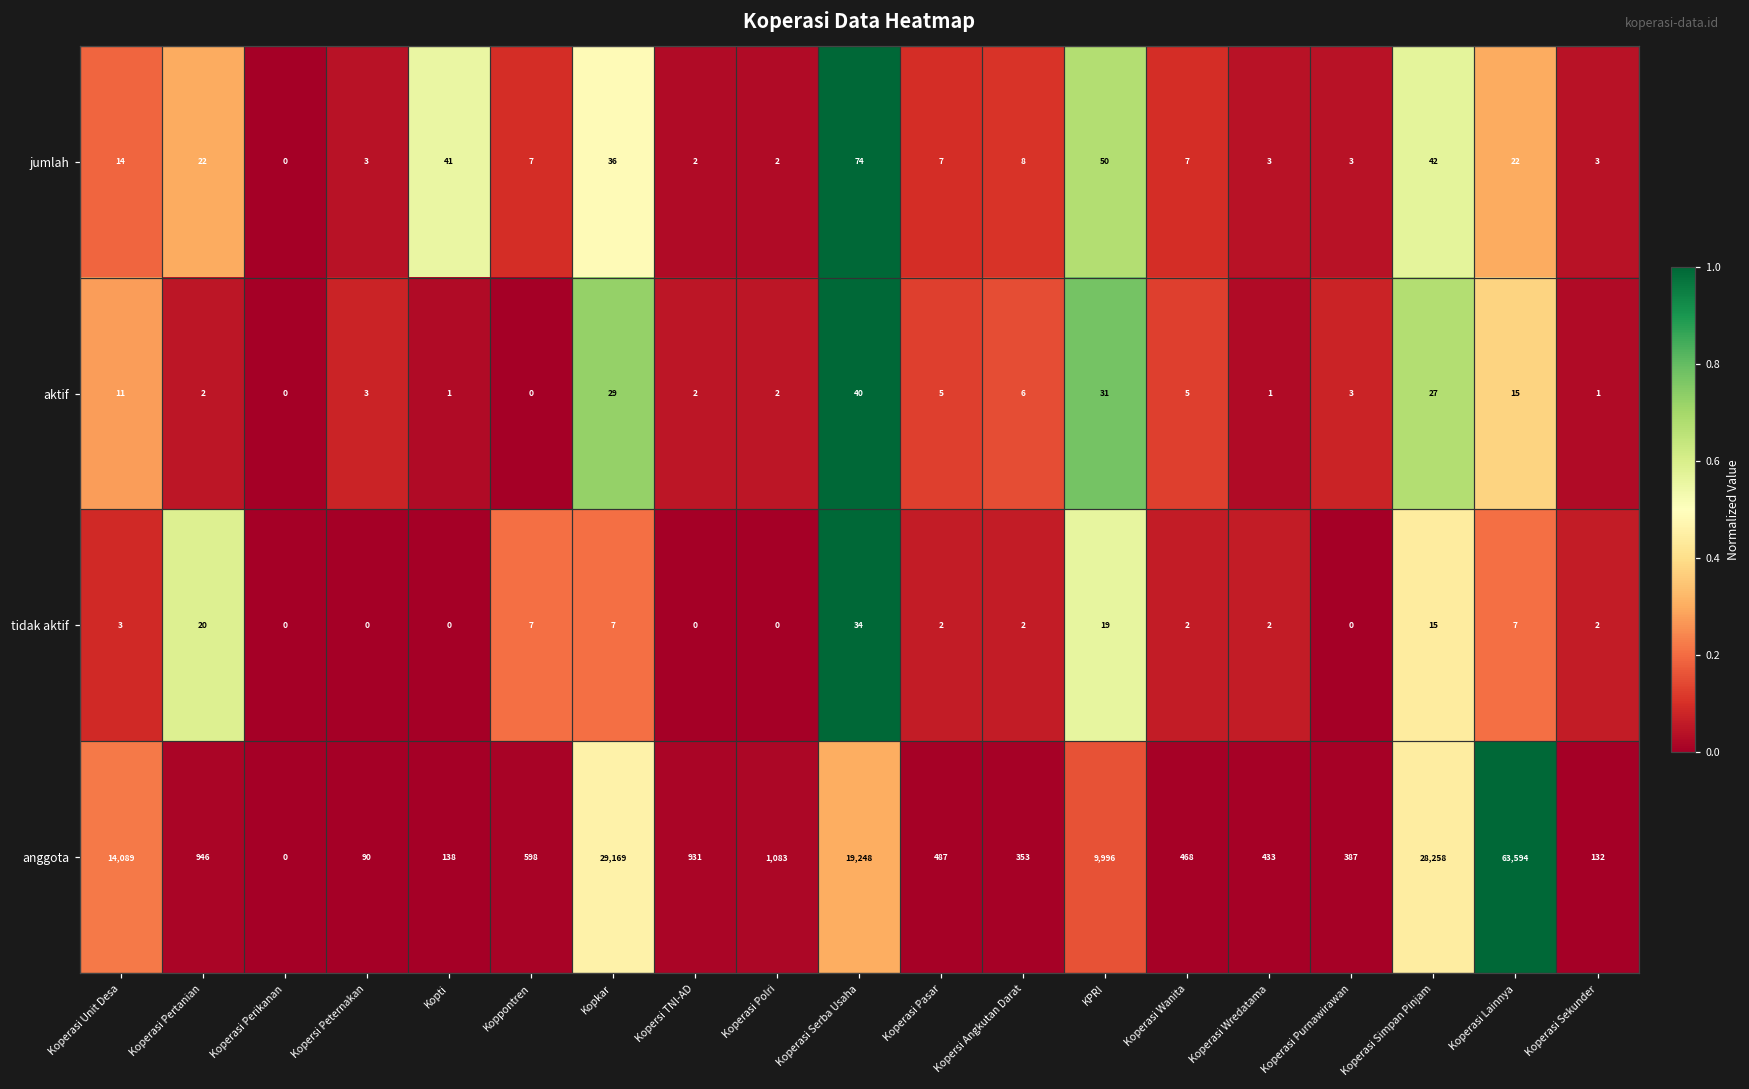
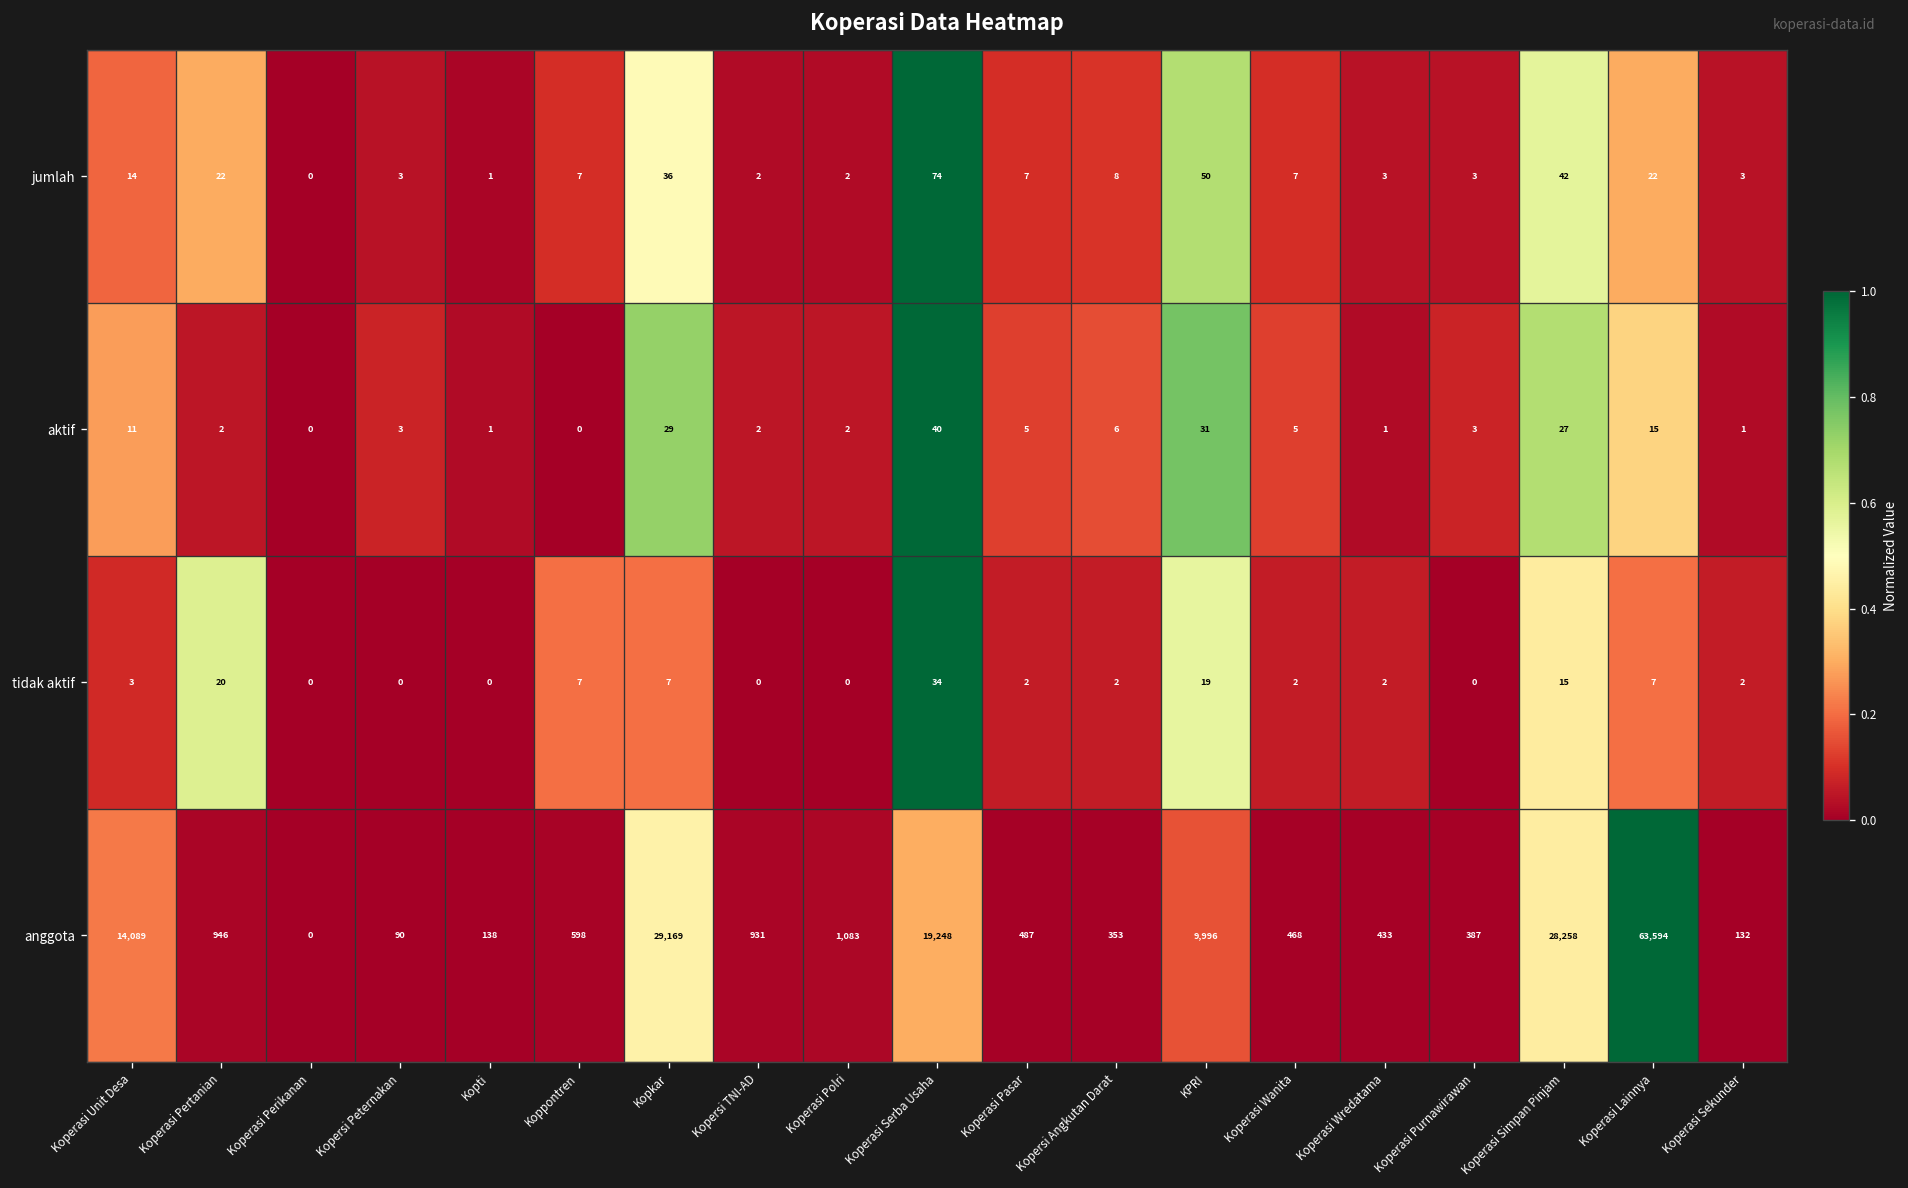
jumlah, Kopti: 41 -> 1
